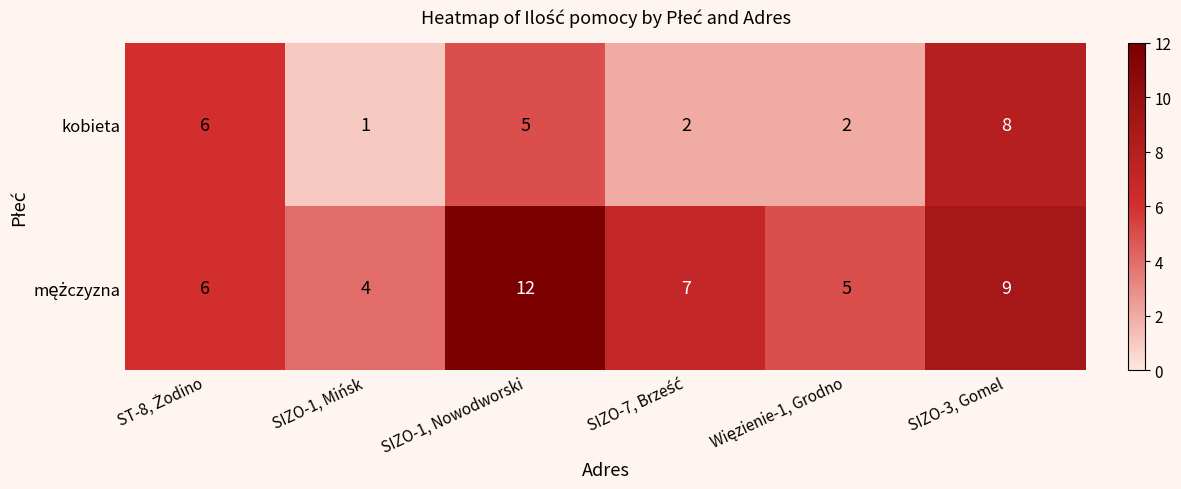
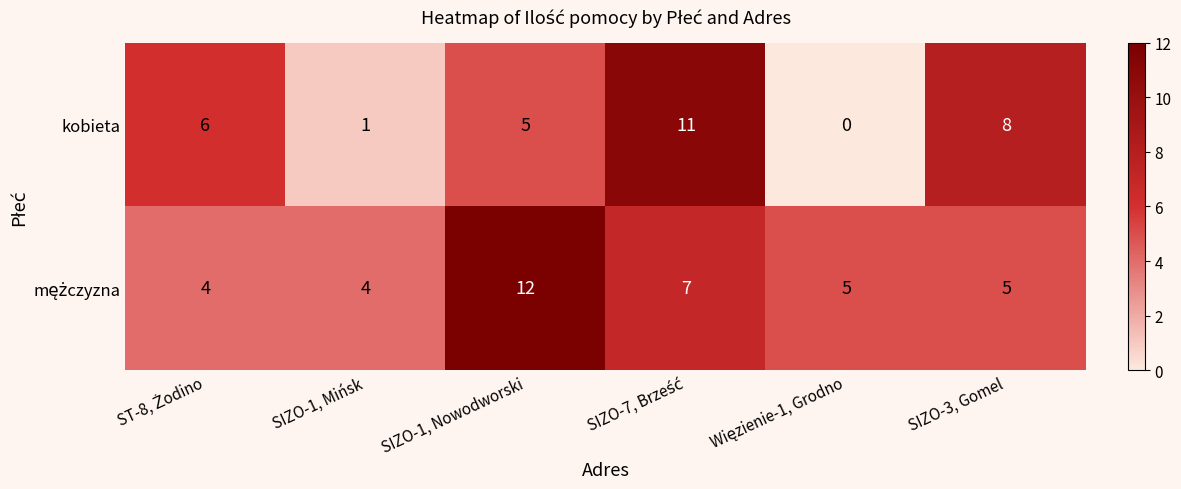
kobieta, SIZO-7, Brześć: 2 -> 11
kobieta, Więzienie-1, Grodno: 2 -> 0
mężczyzna, ST-8, Żodino: 6 -> 4
mężczyzna, SIZO-3, Gomel: 9 -> 5
